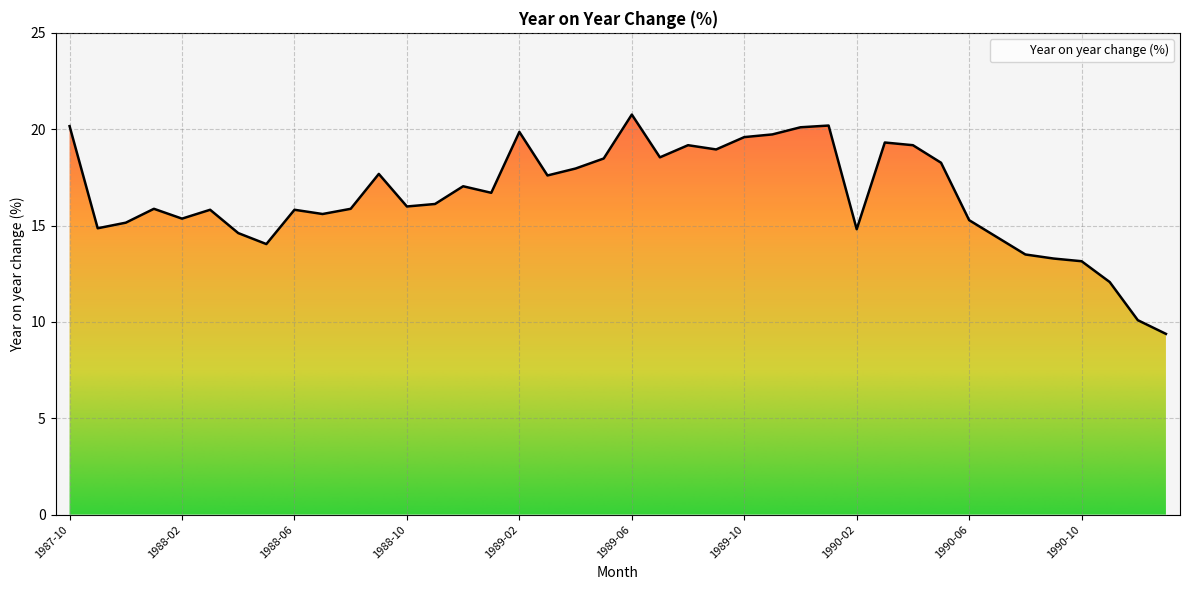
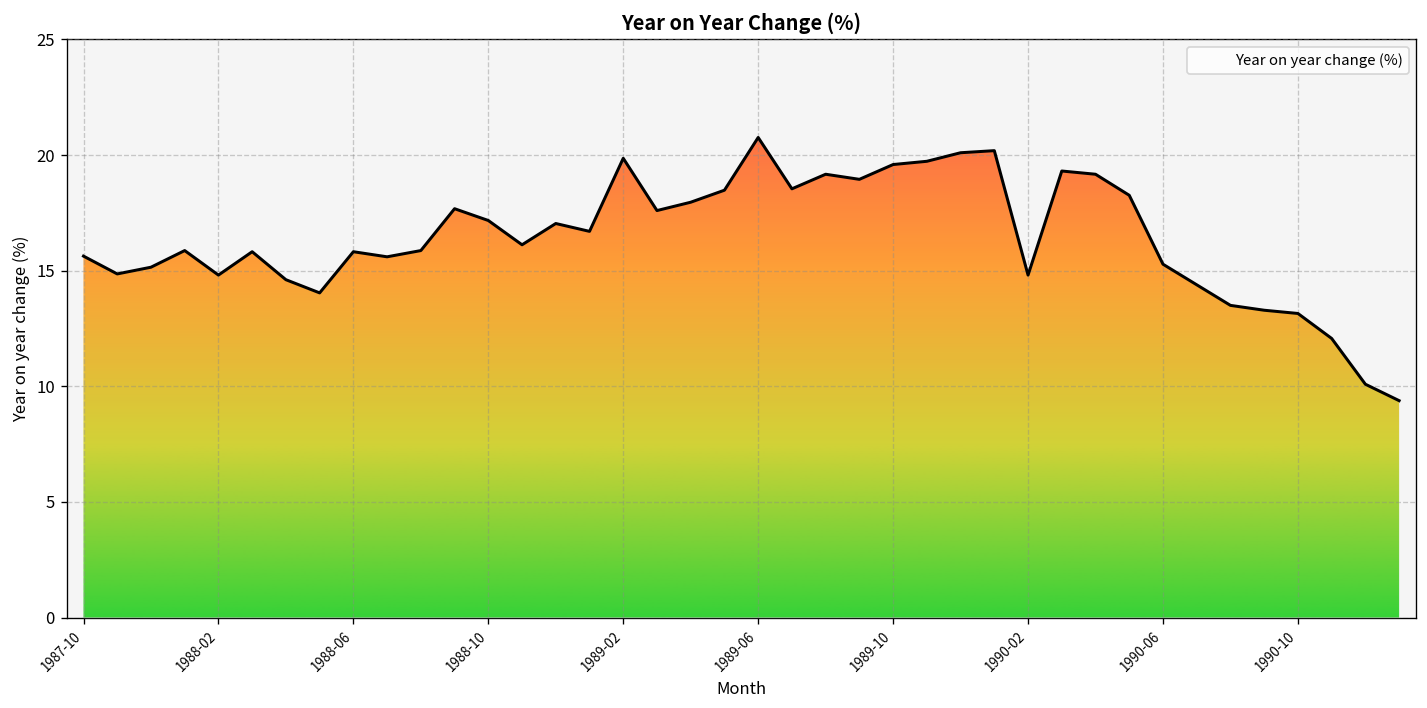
1987-10: 20.2 -> 15.6
1988-02: 15.4 -> 14.8
1988-10: 16.0 -> 17.2
